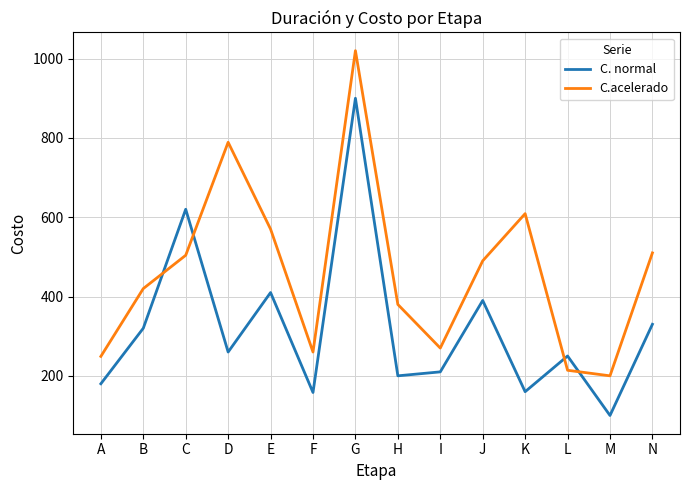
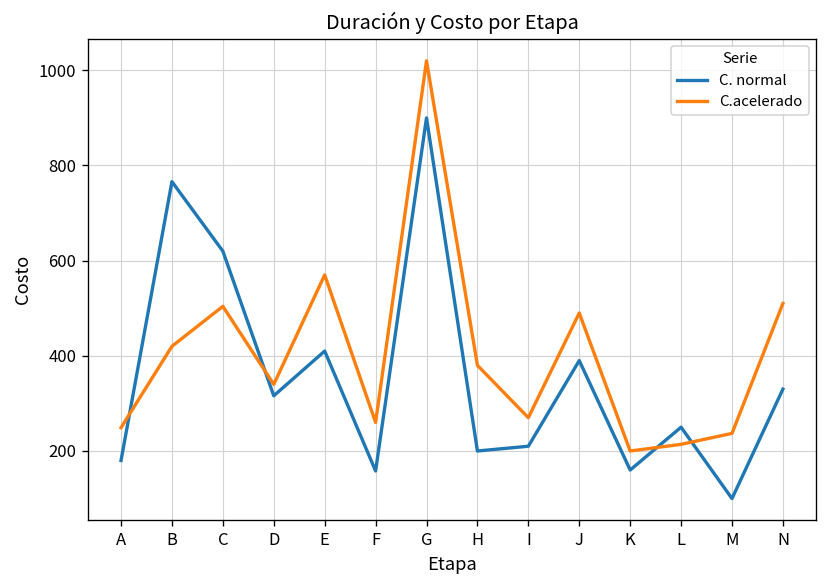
C. normal, B: 320 -> 770
C. normal, D: 260 -> 320
C.acelerado, D: 790 -> 340
C.acelerado, K: 610 -> 200
C.acelerado, M: 200 -> 240
